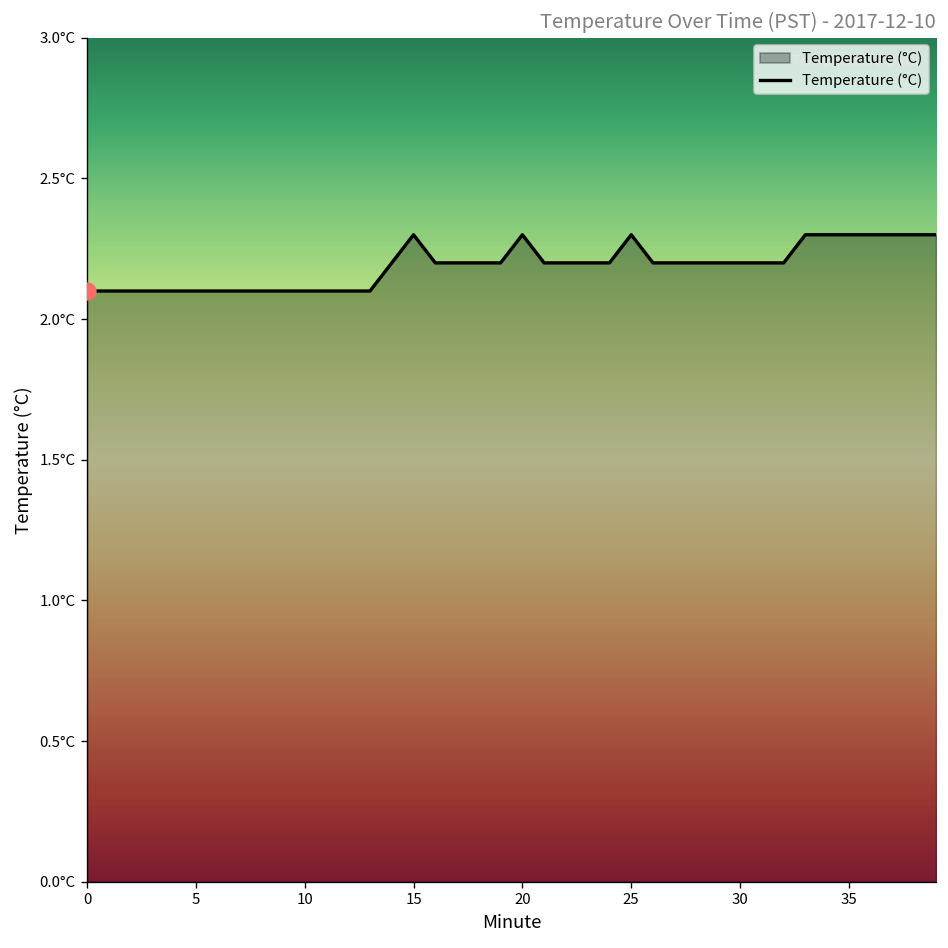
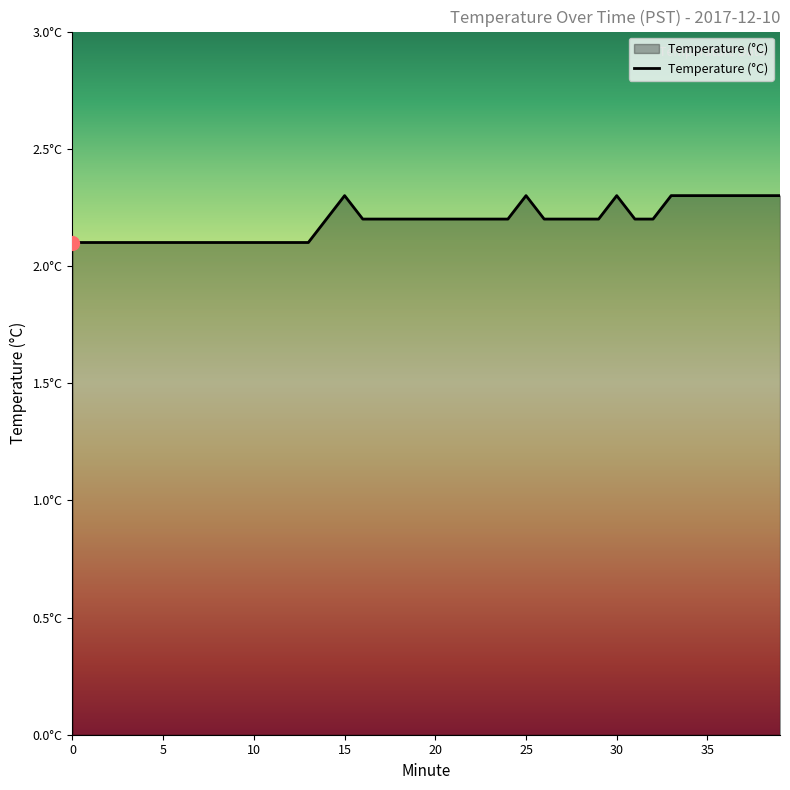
Temperature (°C), 20: 2.3°C -> 2.2°C
Temperature (°C), 30: 2.2°C -> 2.3°C
